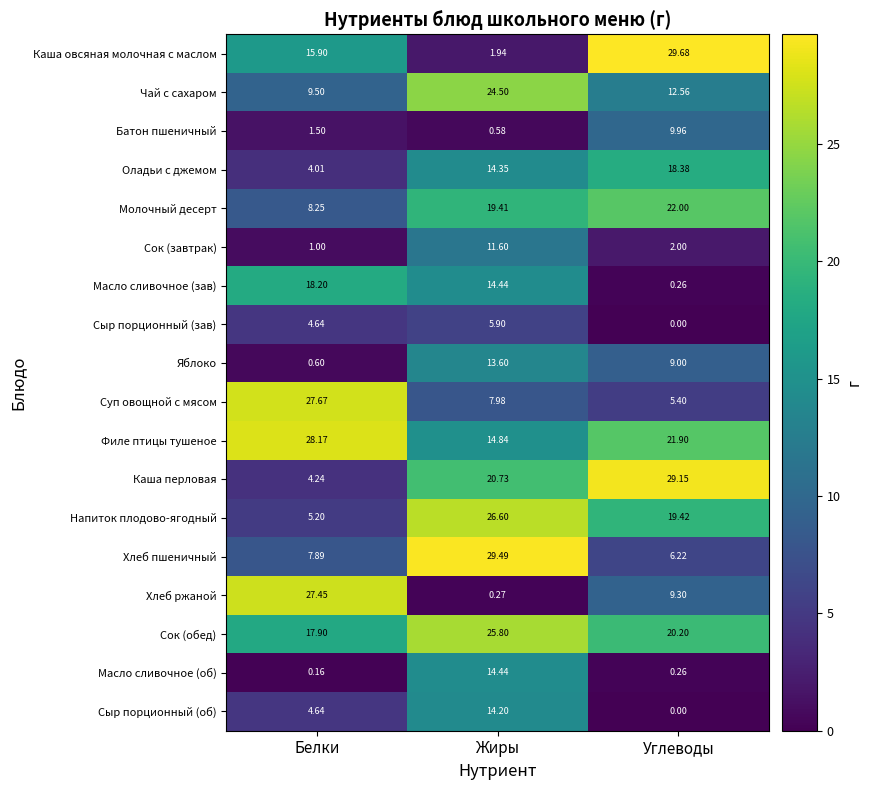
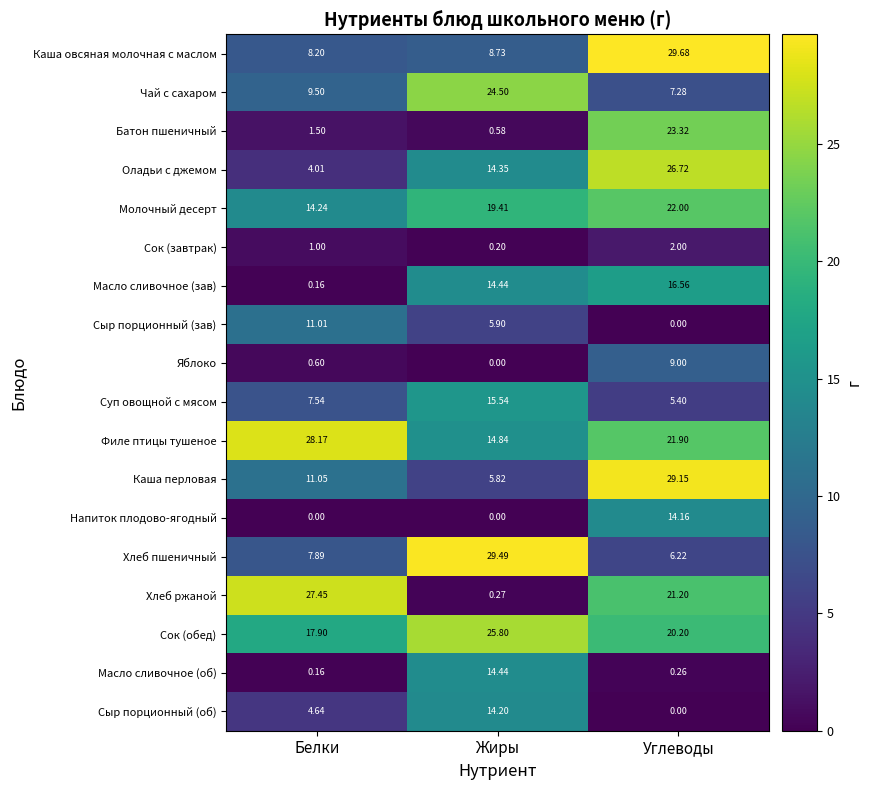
Каша овсяная молочная с маслом, Белки: 15.90 -> 8.20
Каша овсяная молочная с маслом, Жиры: 1.94 -> 8.73
Чай с сахаром, Углеводы: 12.56 -> 7.28
Батон пшеничный, Углеводы: 9.96 -> 23.32
Оладьи с джемом, Углеводы: 18.38 -> 26.72
Молочный десерт, Белки: 8.25 -> 14.24
Сок (завтрак), Жиры: 11.60 -> 0.20
Масло сливочное (зав), Белки: 18.20 -> 0.16
Масло сливочное (зав), Углеводы: 0.26 -> 16.56
Сыр порционный (зав), Белки: 4.64 -> 11.01
Яблоко, Жиры: 13.60 -> 0.00
Суп овощной с мясом, Белки: 27.67 -> 7.54
Суп овощной с мясом, Жиры: 7.98 -> 15.54
Каша перловая, Белки: 4.24 -> 11.05
Каша перловая, Жиры: 20.73 -> 5.82
Напиток плодово-ягодный, Белки: 5.20 -> 0.00
Напиток плодово-ягодный, Жиры: 26.60 -> 0.00
Напиток плодово-ягодный, Углеводы: 19.42 -> 14.16
Хлеб ржаной, Углеводы: 9.30 -> 21.20
